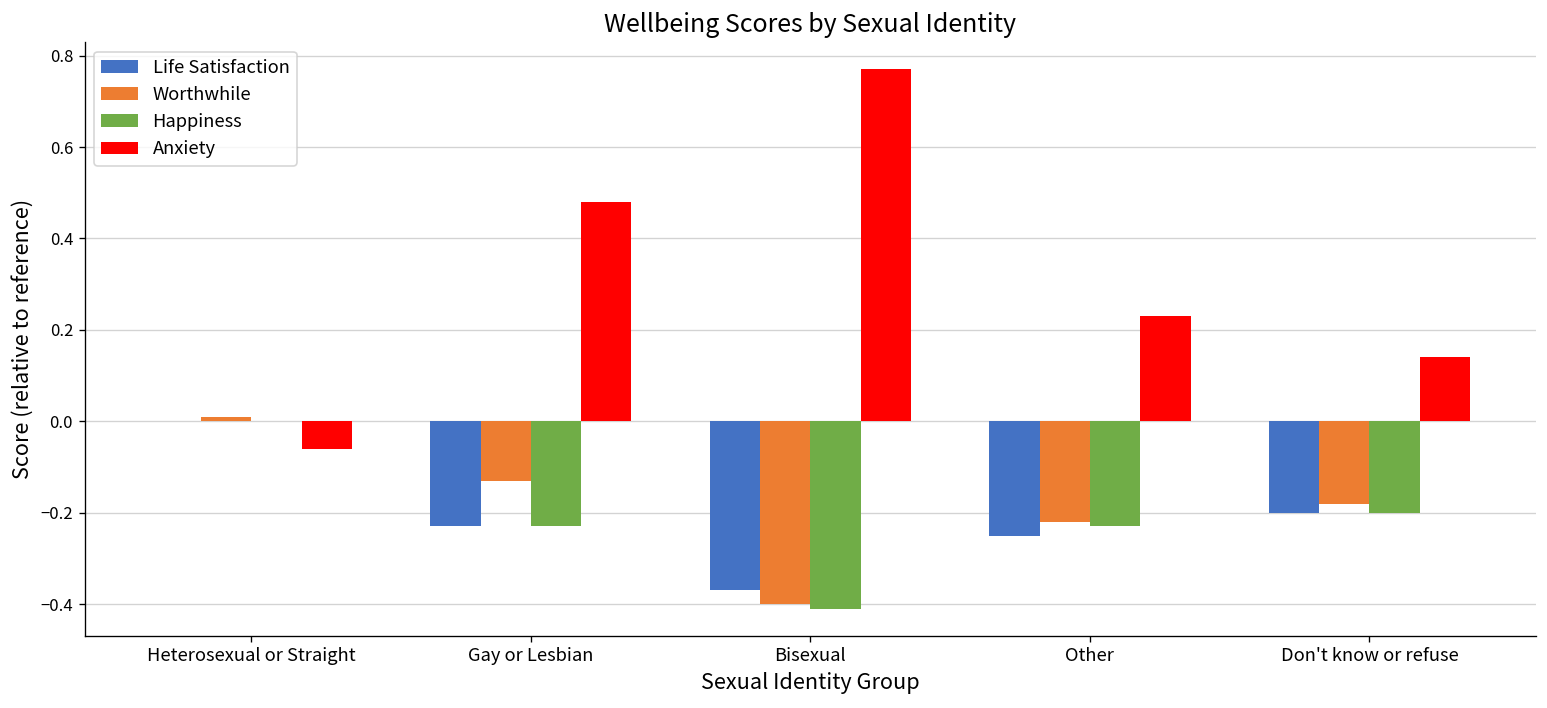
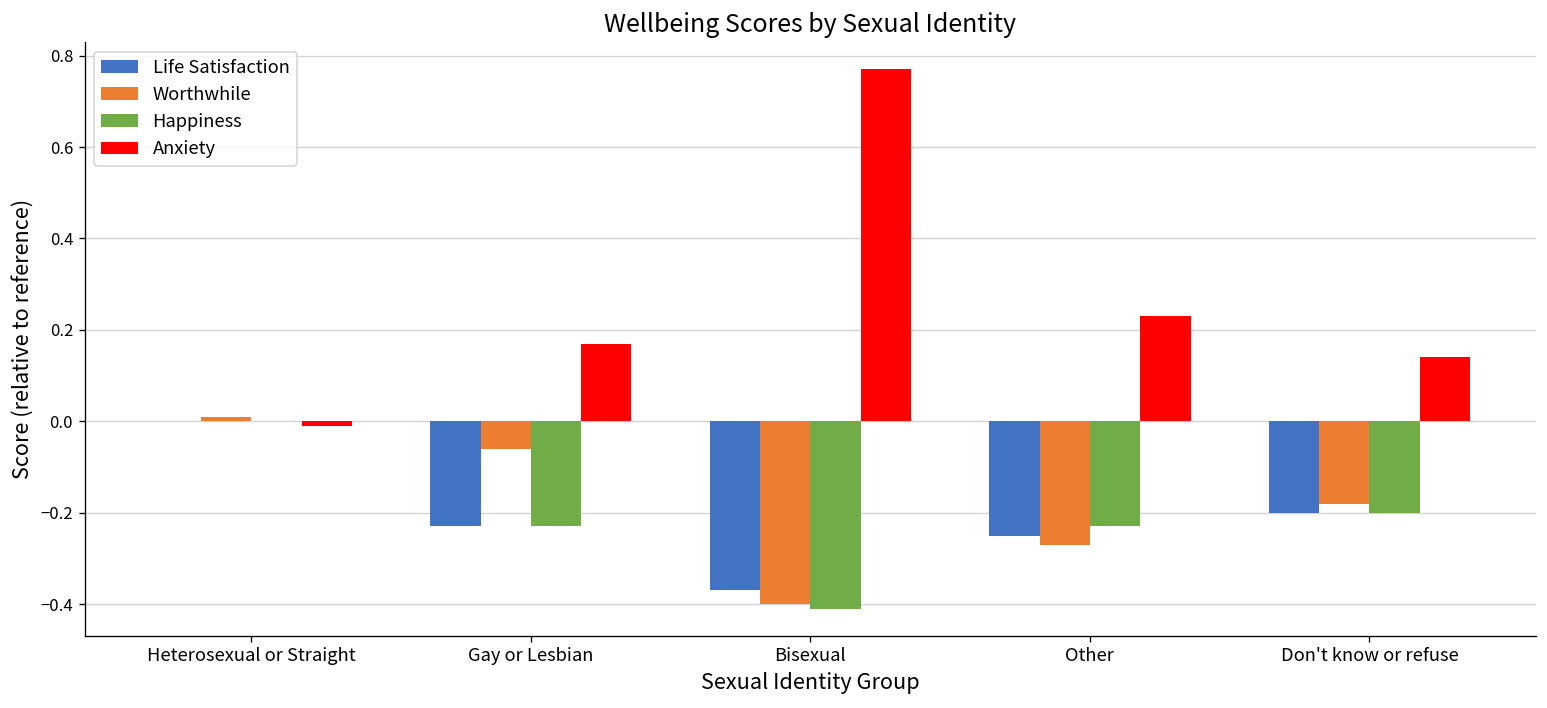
Anxiety, Heterosexual or Straight: -0.06 -> -0.01
Worthwhile, Gay or Lesbian: -0.13 -> -0.06
Anxiety, Gay or Lesbian: 0.48 -> 0.17
Worthwhile, Other: -0.22 -> -0.27
